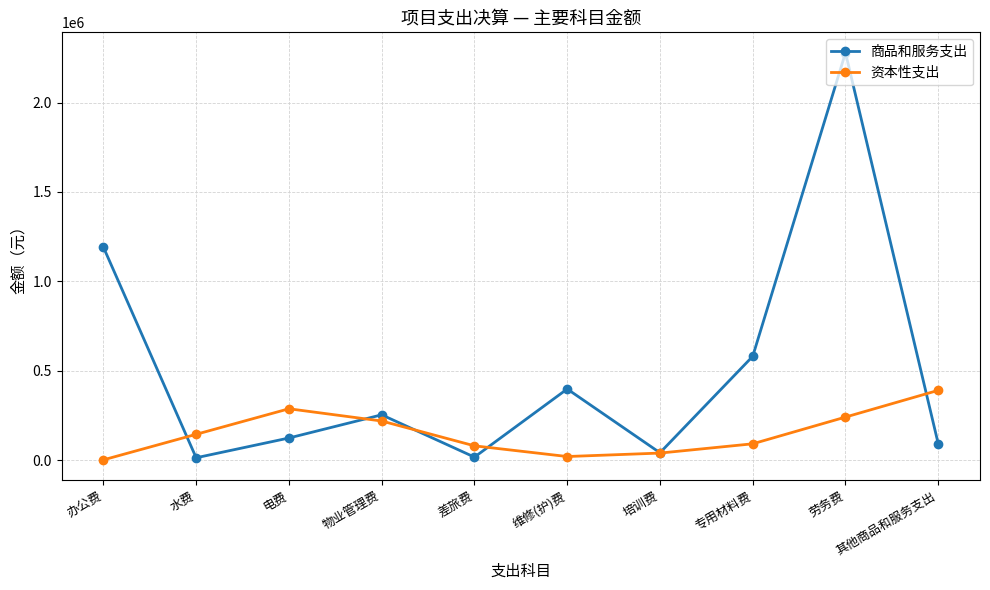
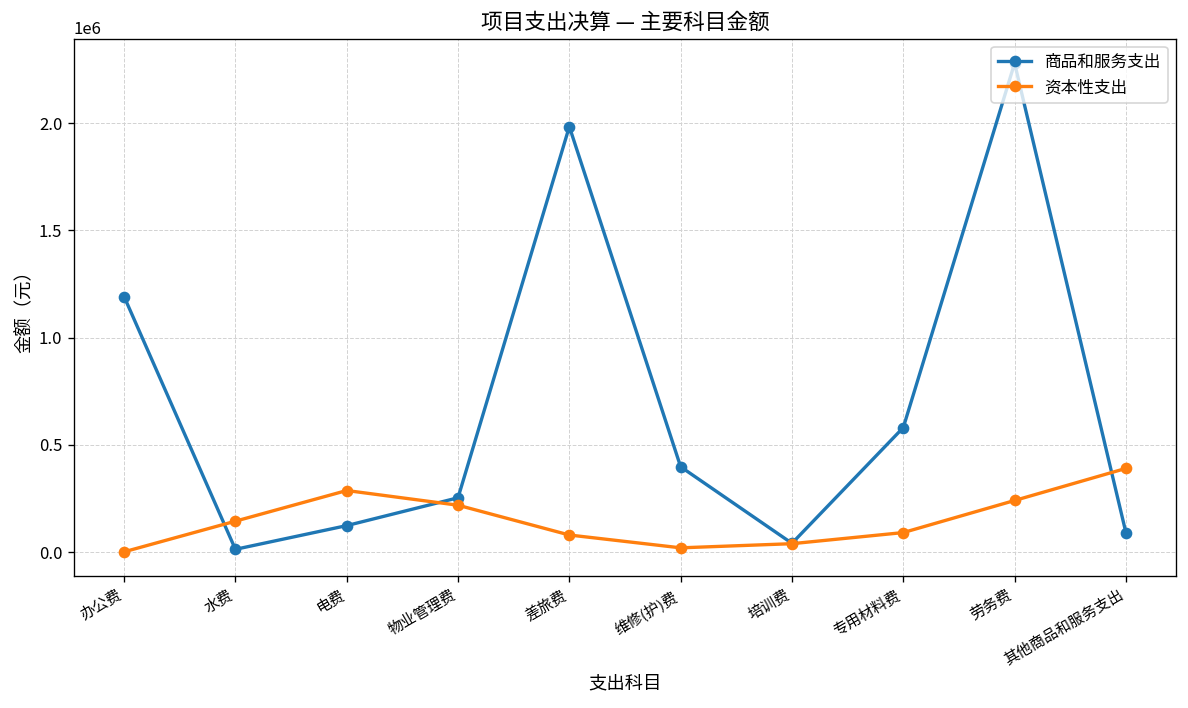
商品和服务支出, 差旅费: 20000 -> 1980000
